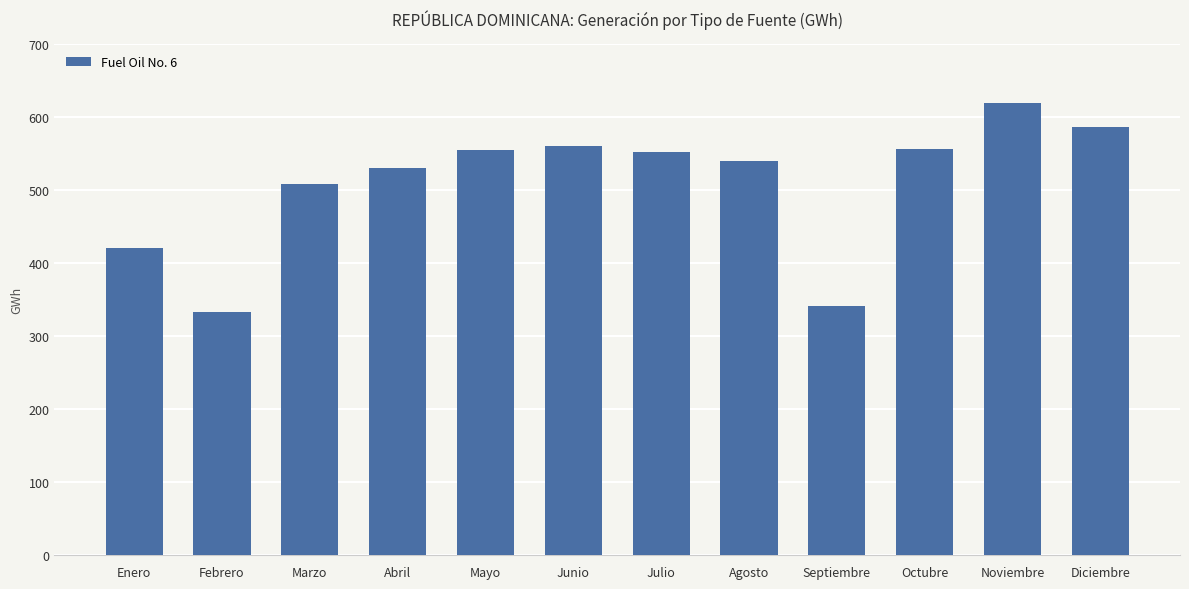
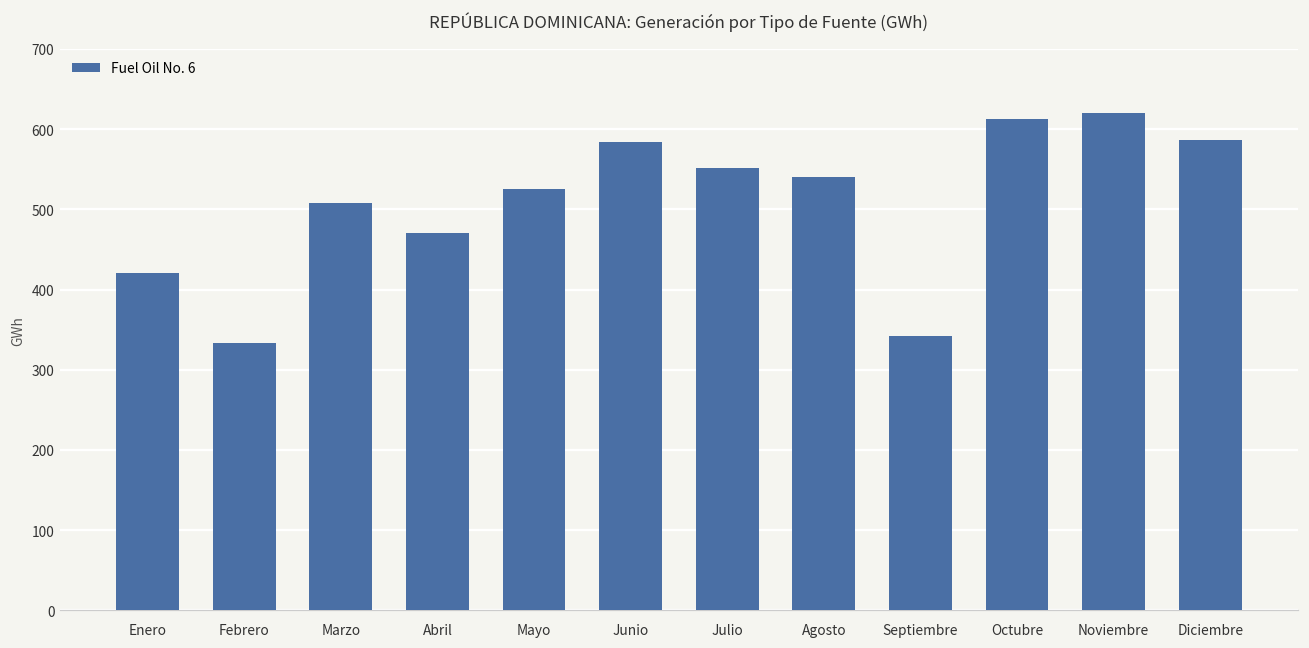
Abril: 530 -> 470
Mayo: 550 -> 530
Junio: 560 -> 580
Octubre: 560 -> 610
